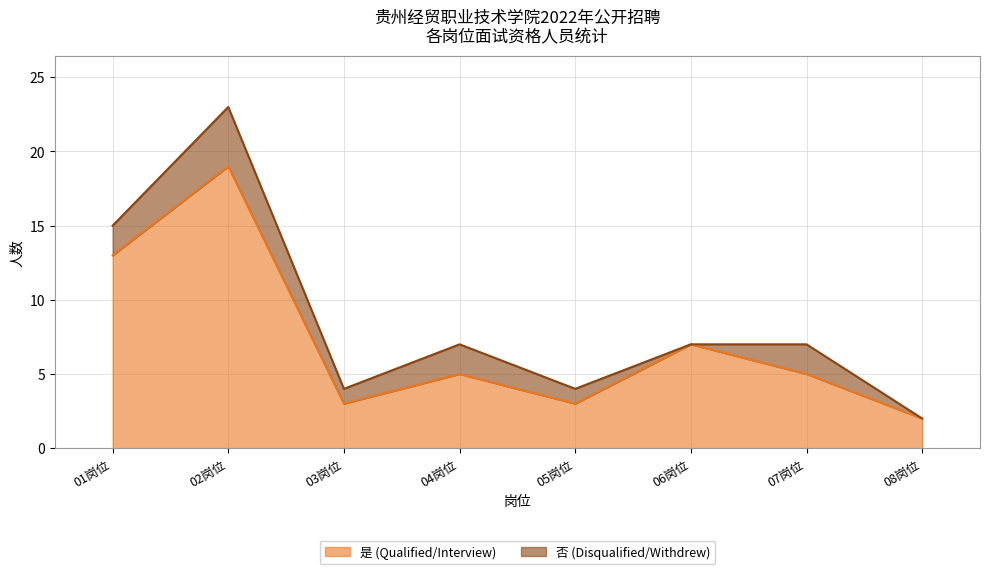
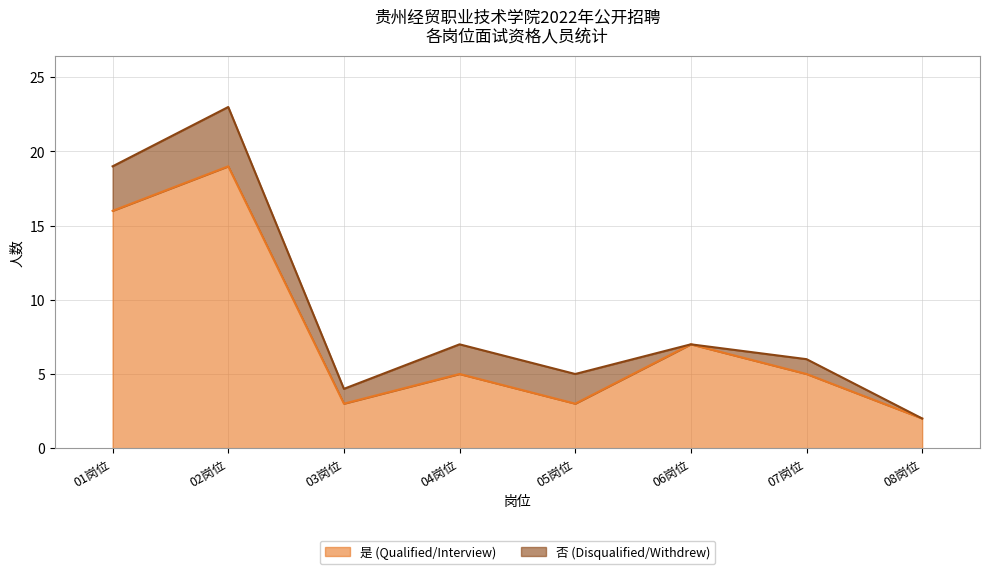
是 (Qualified/Interview), 01岗位: 13 -> 16
否 (Disqualified/Withdrew), 01岗位: 2 -> 3
否 (Disqualified/Withdrew), 05岗位: 1 -> 2
否 (Disqualified/Withdrew), 07岗位: 2 -> 1
